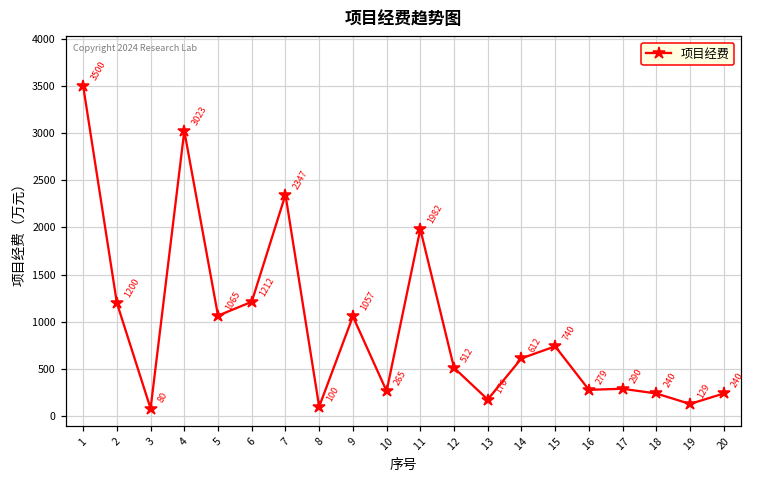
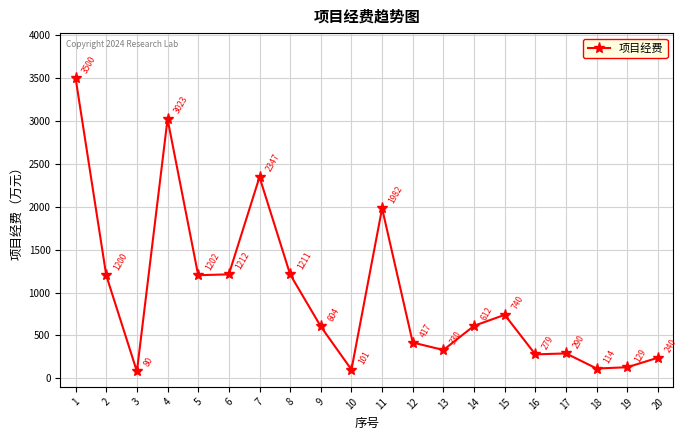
5: 1065 -> 1202
8: 100 -> 1211
9: 1057 -> 604
10: 265 -> 101
12: 512 -> 417
13: 176 -> 330
18: 240 -> 114
